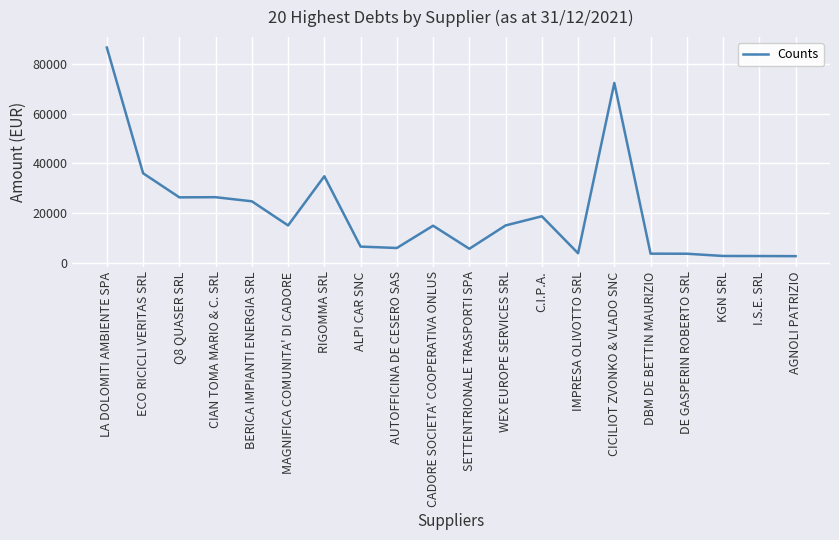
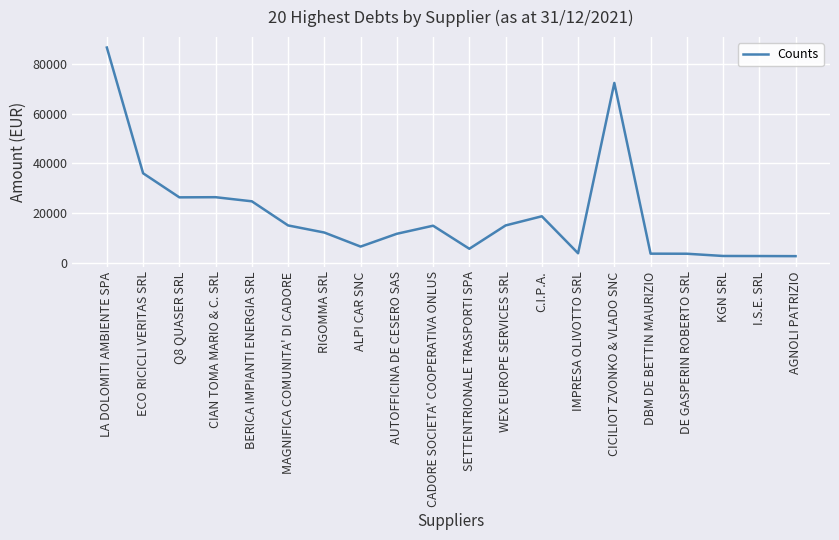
RIGOMMA SRL: 35000 -> 12000
AUTOFFICINA DE CESERO SAS: 6000 -> 12000
